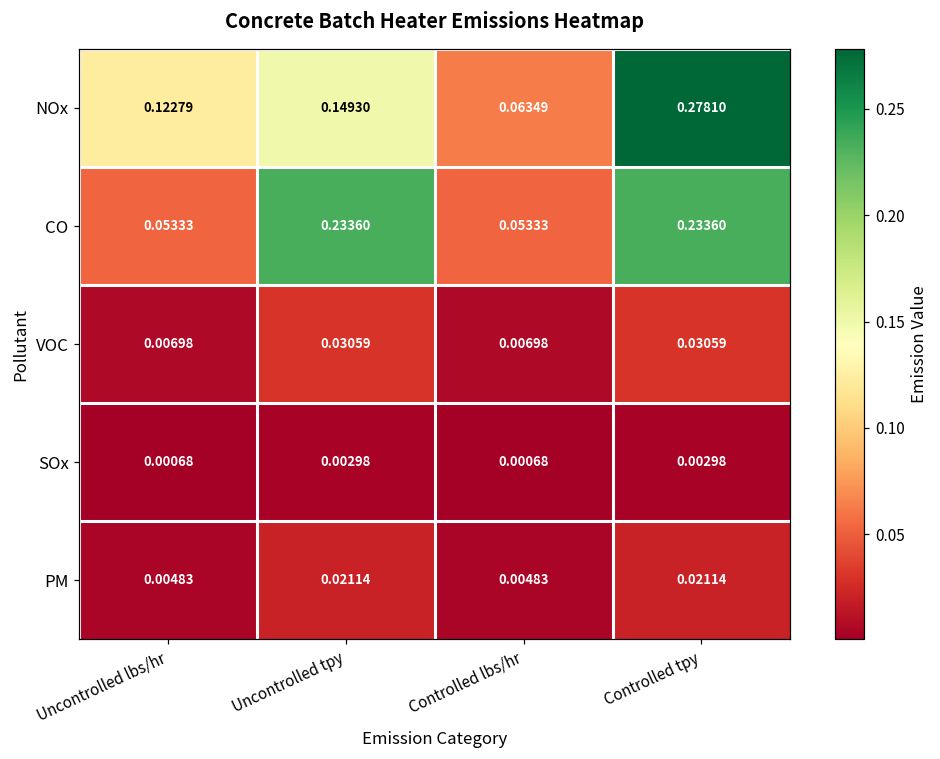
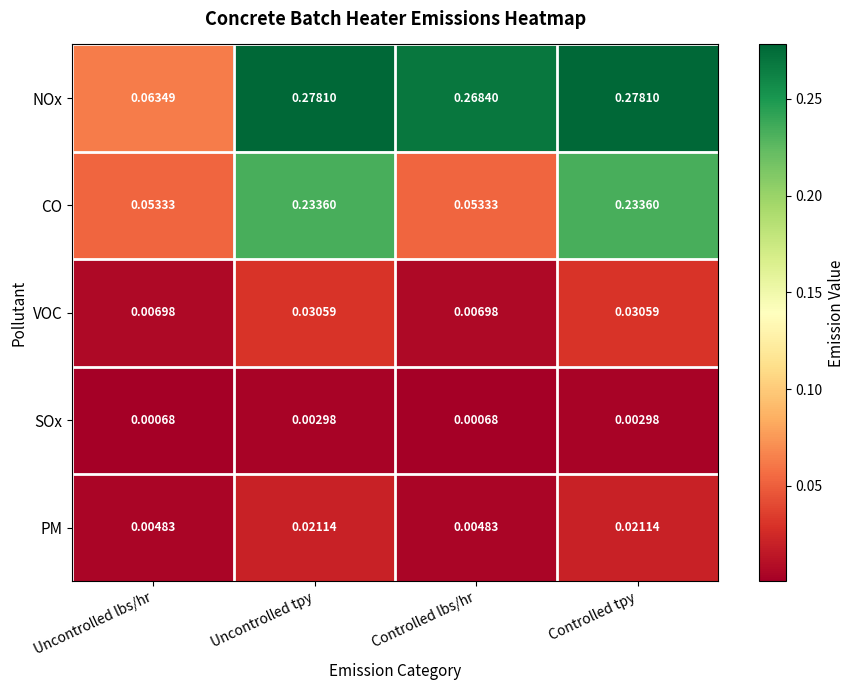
NOx, Uncontrolled lbs/hr: 0.12279 -> 0.06349
NOx, Uncontrolled tpy: 0.14930 -> 0.27810
NOx, Controlled lbs/hr: 0.06349 -> 0.26840
